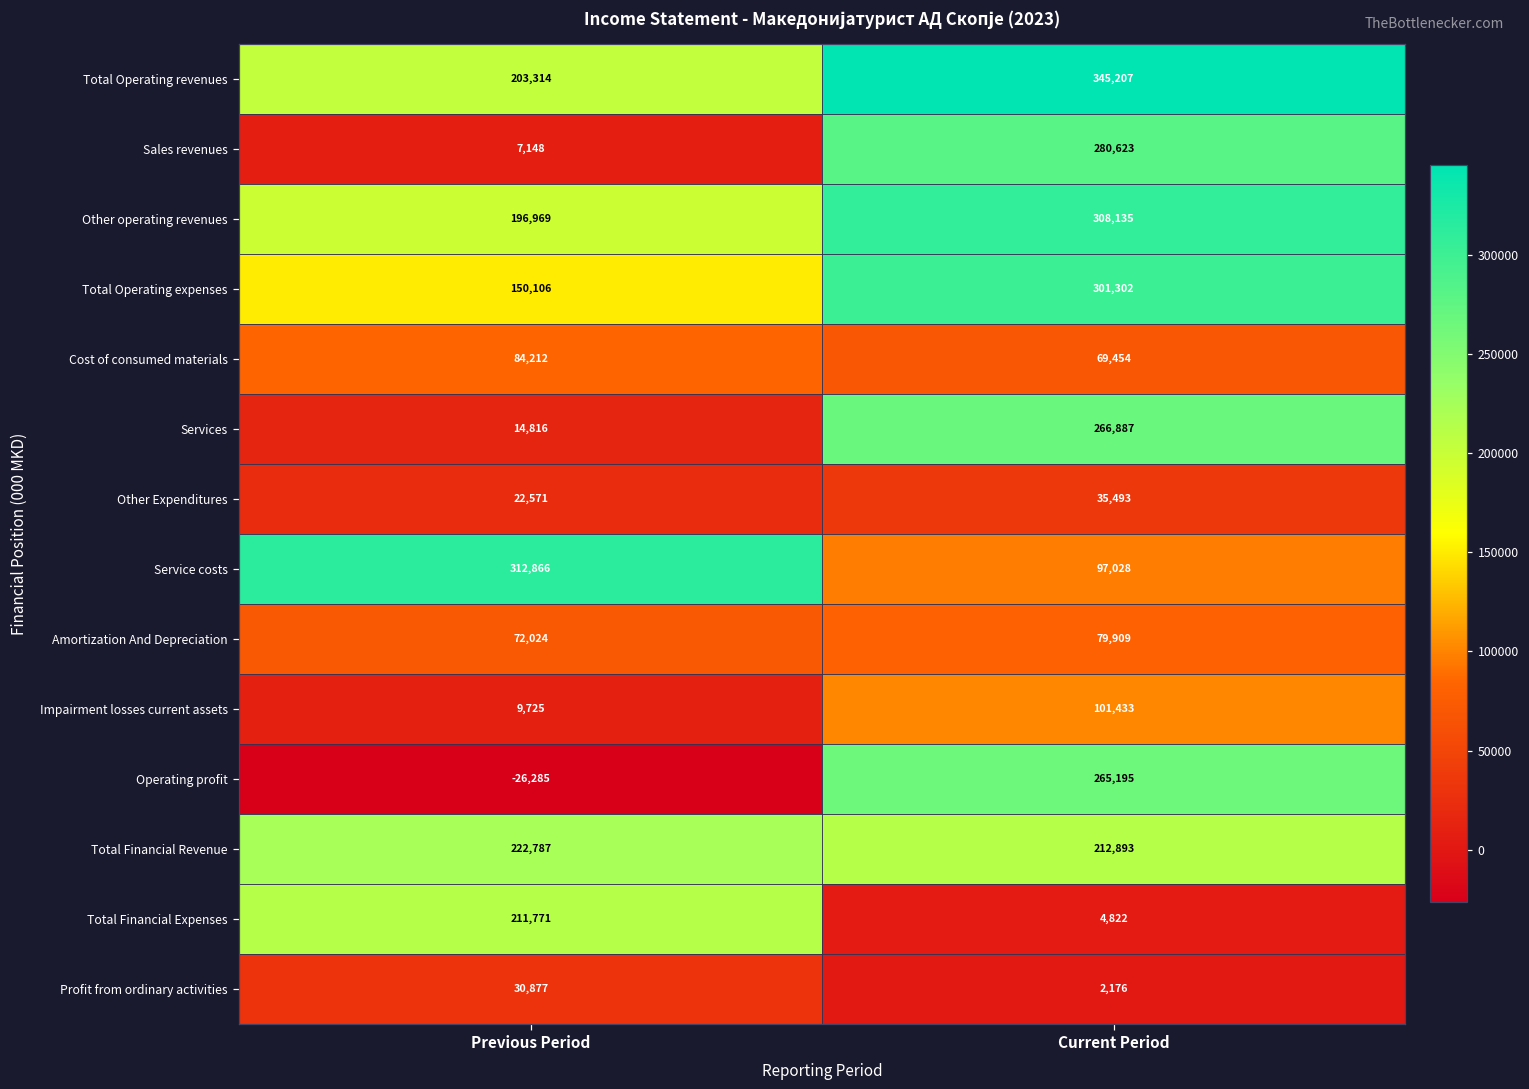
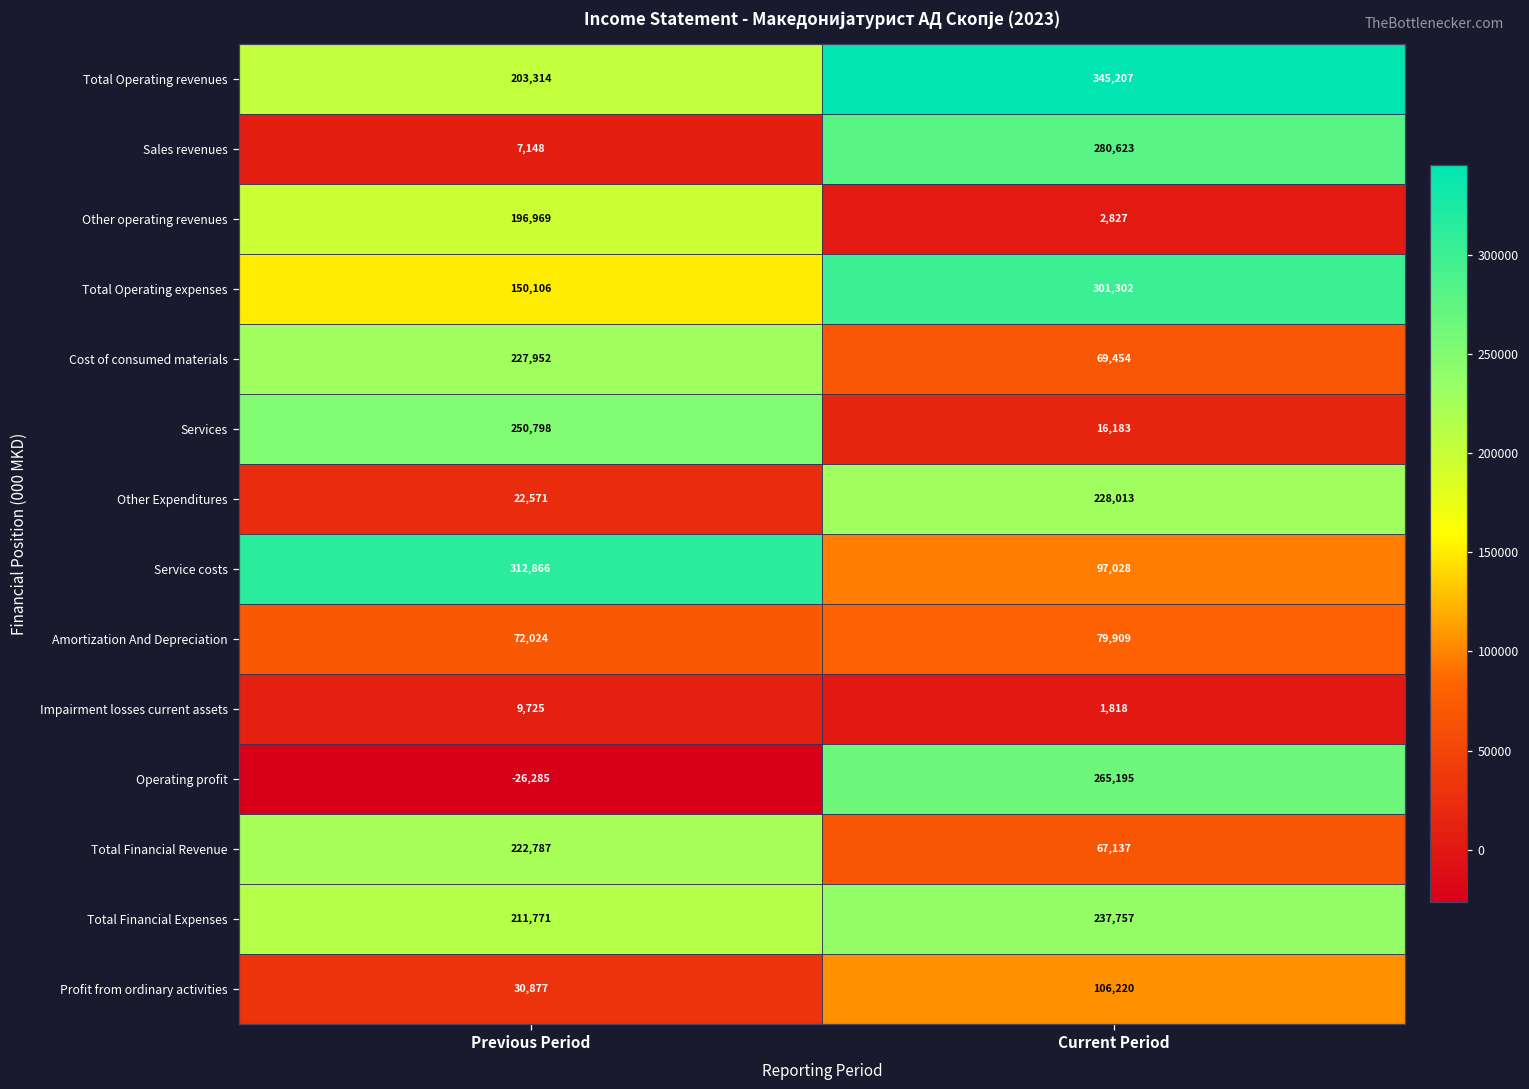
Other operating revenues, Current Period: 308,135 -> 2,827
Cost of consumed materials, Previous Period: 84,212 -> 227,952
Services, Previous Period: 14,816 -> 250,798
Services, Current Period: 266,887 -> 16,183
Other Expenditures, Current Period: 35,493 -> 228,013
Impairment losses current assets, Current Period: 101,433 -> 1,818
Total Financial Revenue, Current Period: 212,893 -> 67,137
Total Financial Expenses, Current Period: 4,822 -> 237,757
Profit from ordinary activities, Current Period: 2,176 -> 106,220
